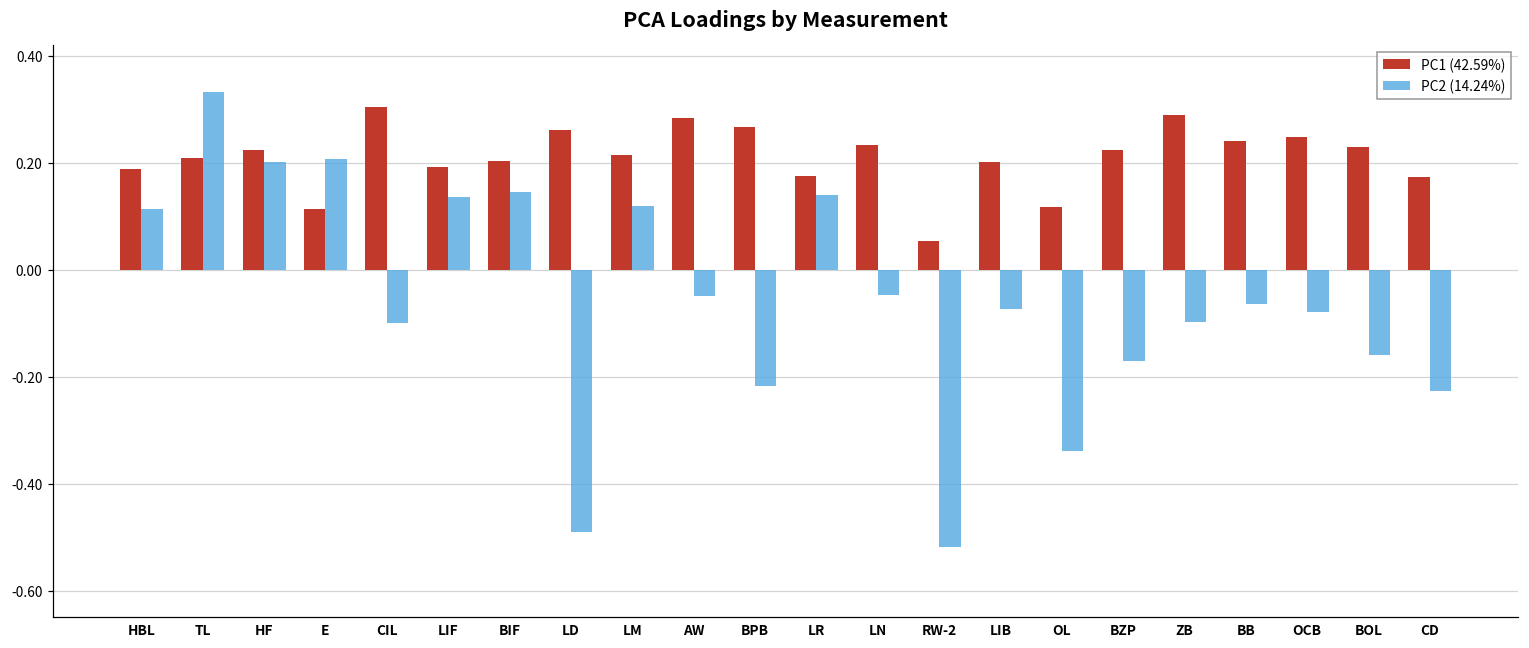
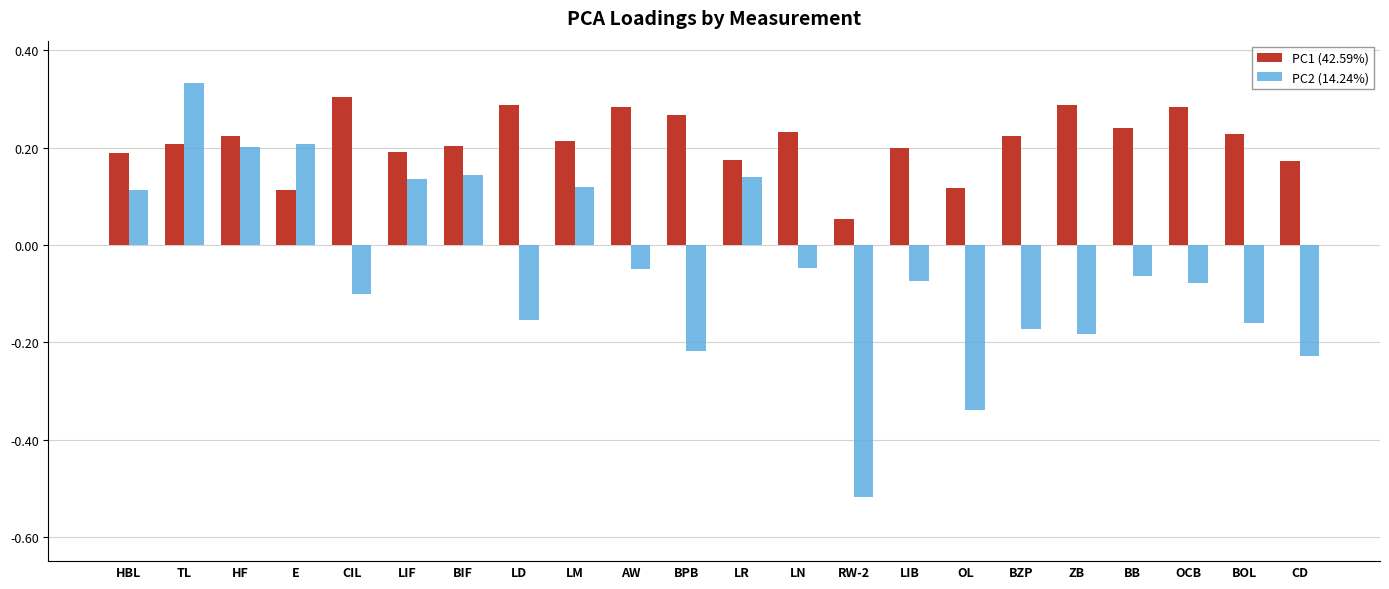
PC1 (42.59%), LD: 0.26 -> 0.29
PC2 (14.24%), LD: -0.49 -> -0.15
PC2 (14.24%), ZB: -0.10 -> -0.18
PC1 (42.59%), OCB: 0.25 -> 0.28
